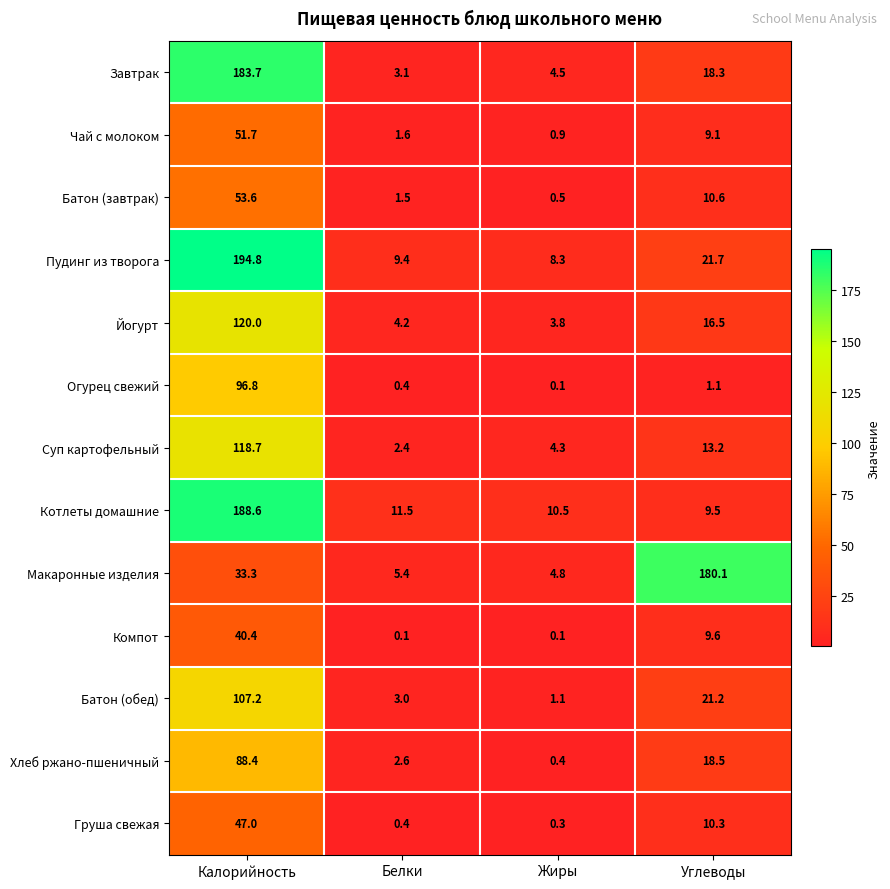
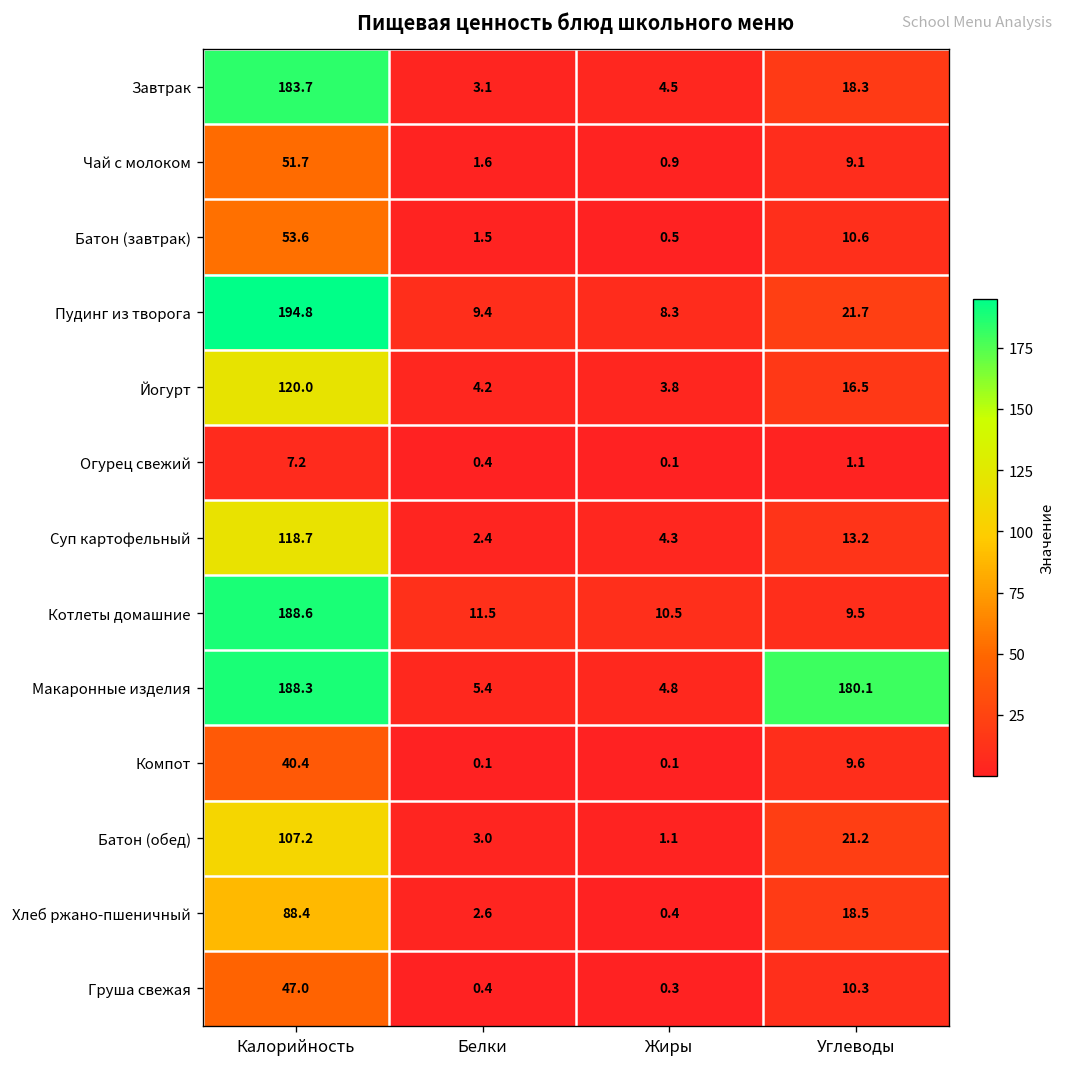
Огурец свежий, Калорийность: 96.8 -> 7.2
Макаронные изделия, Калорийность: 33.3 -> 188.3
